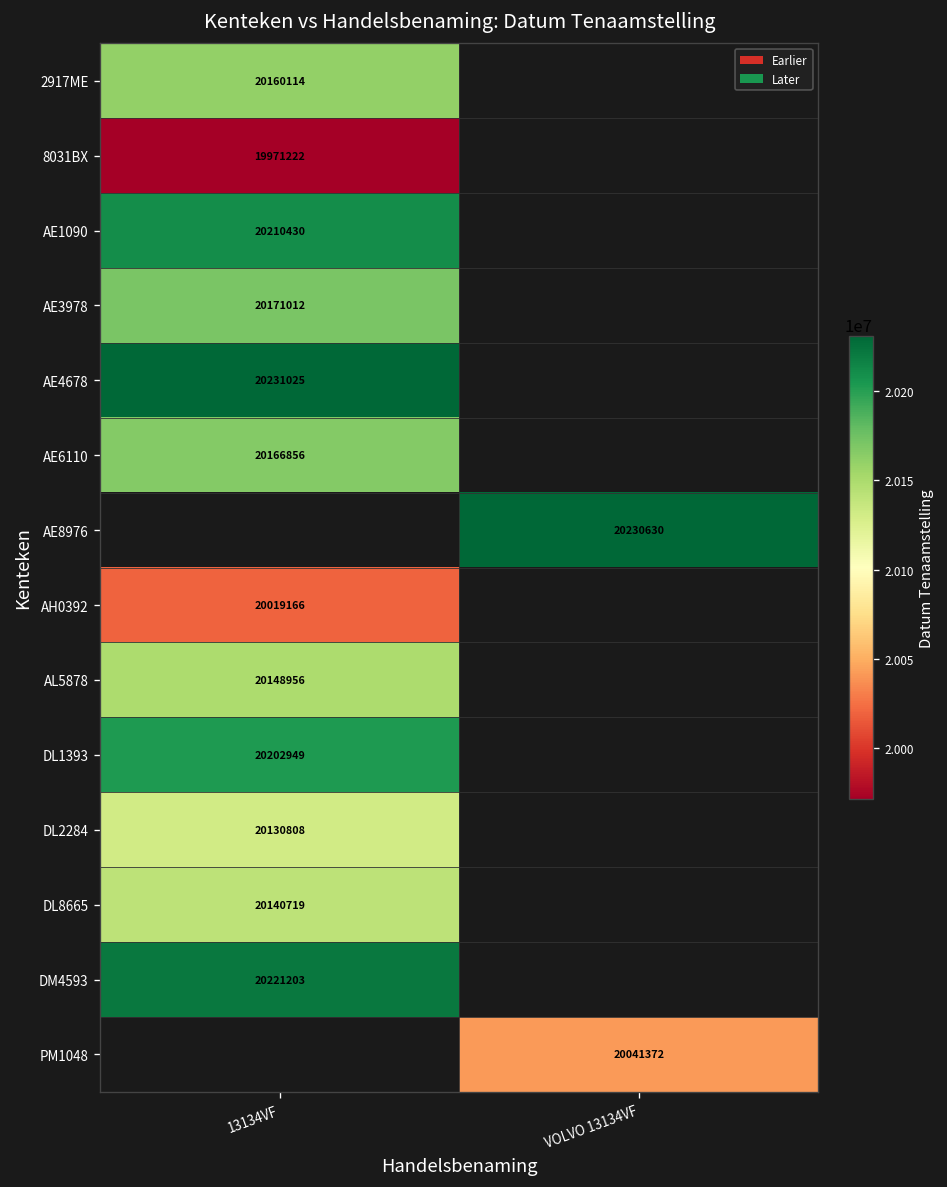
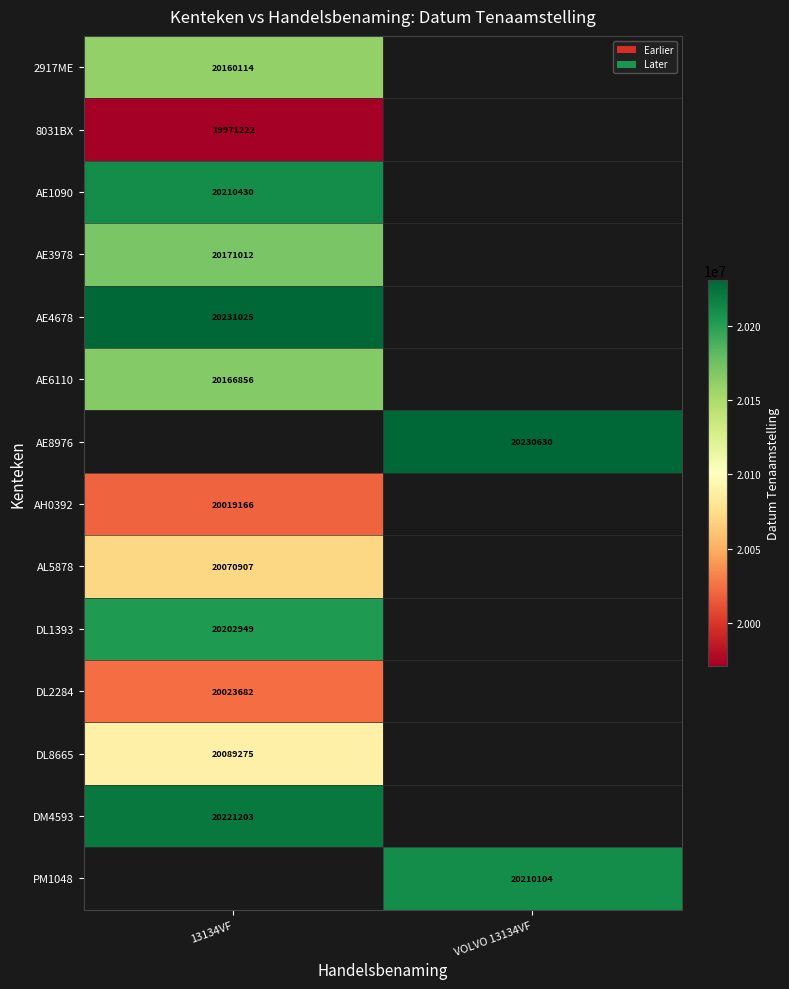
AL5878, 13134VF: 20148956 -> 20070907
DL2284, 13134VF: 20130808 -> 20023682
DL8665, 13134VF: 20140719 -> 20089275
PM1048, VOLVO 13134VF: 20041372 -> 20210104
